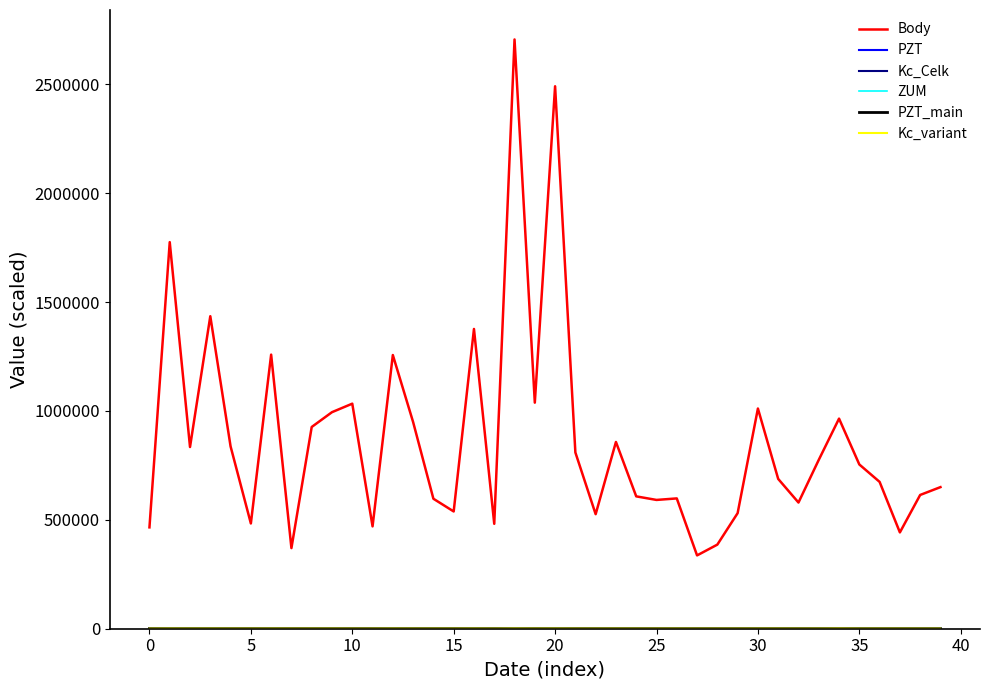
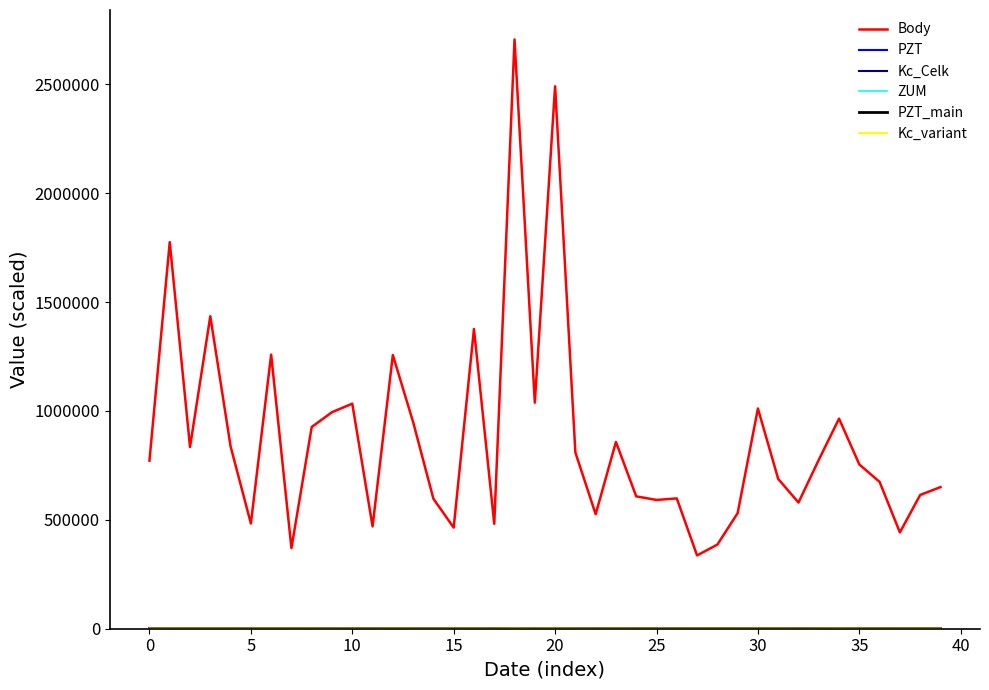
Body, 0: 470000 -> 770000
Body, 15: 540000 -> 460000
